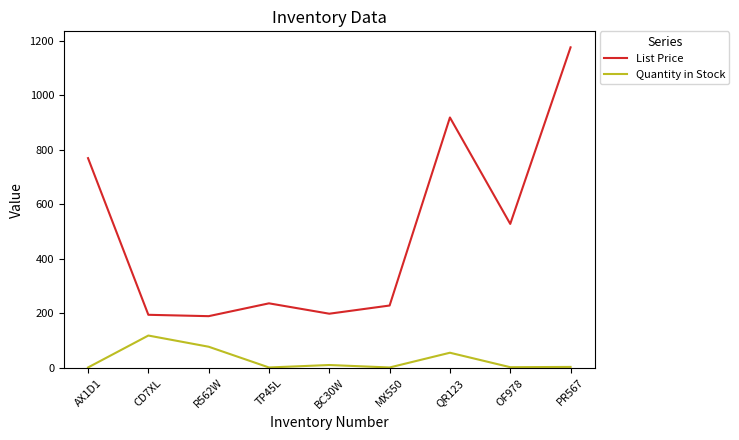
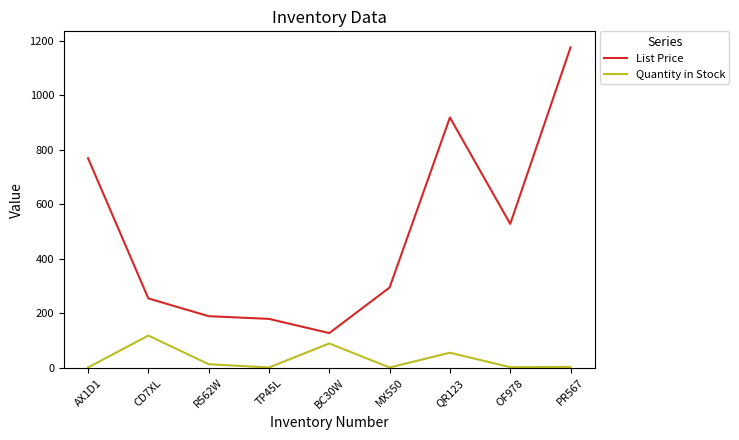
List Price, CD7XL: 200 -> 260
Quantity in Stock, R562W: 80 -> 10
List Price, TP45L: 240 -> 180
List Price, BC30W: 200 -> 130
Quantity in Stock, BC30W: 10 -> 90
List Price, MX550: 230 -> 300
